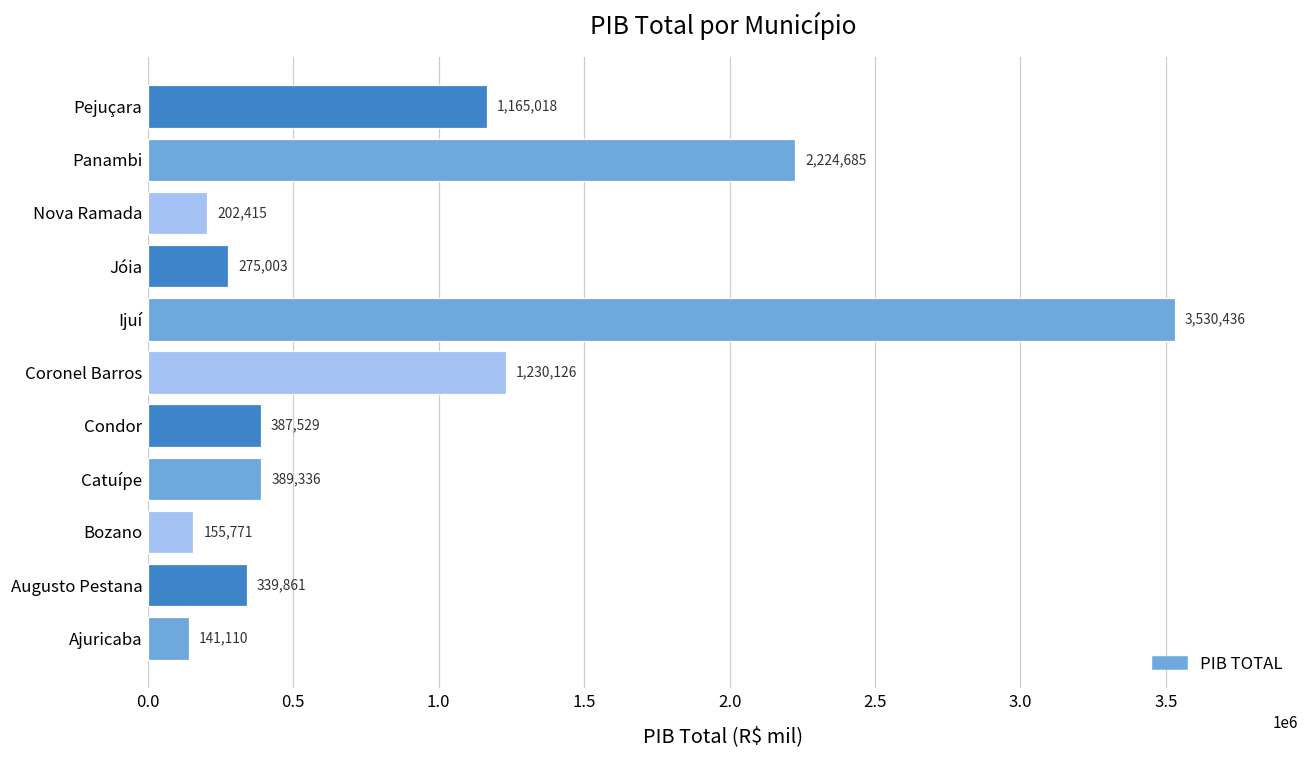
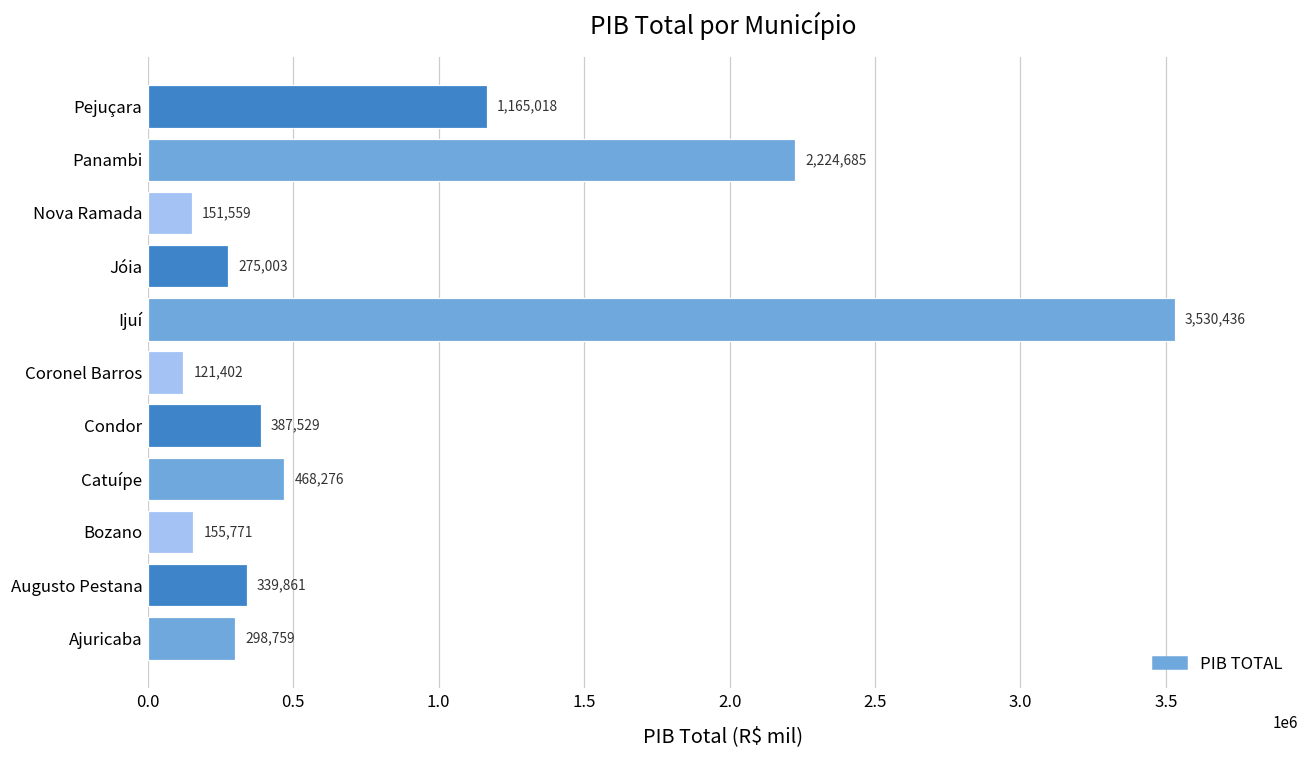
Nova Ramada: 202,415 -> 151,559
Coronel Barros: 1,230,126 -> 121,402
Catuípe: 389,336 -> 468,276
Ajuricaba: 141,110 -> 298,759
